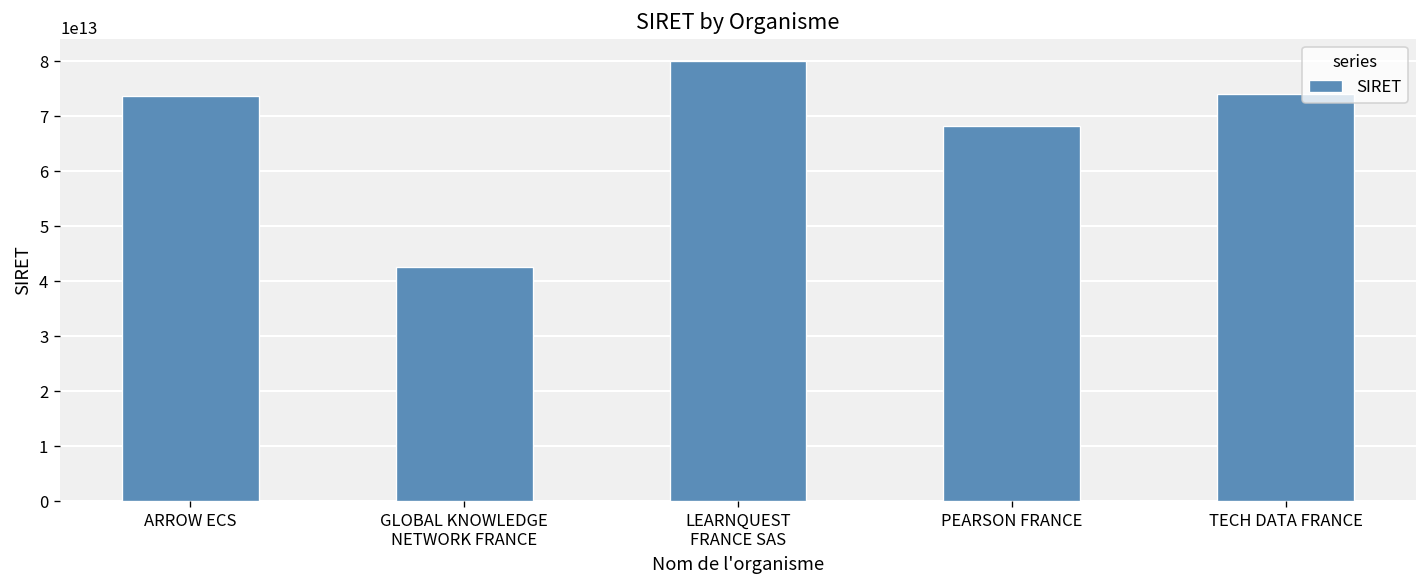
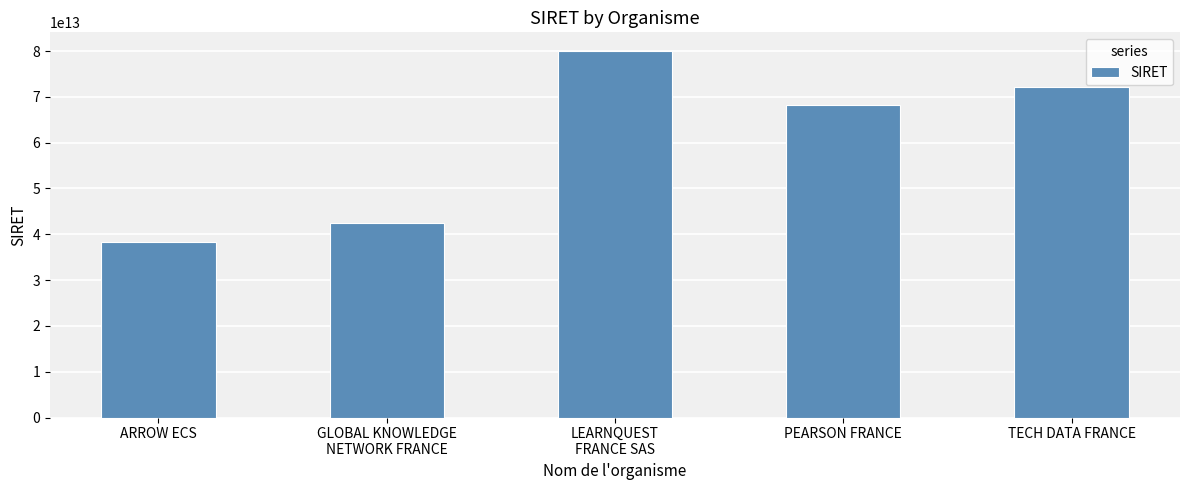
ARROW ECS: 74000000000000 -> 38000000000000
TECH DATA FRANCE: 74000000000000 -> 72000000000000
